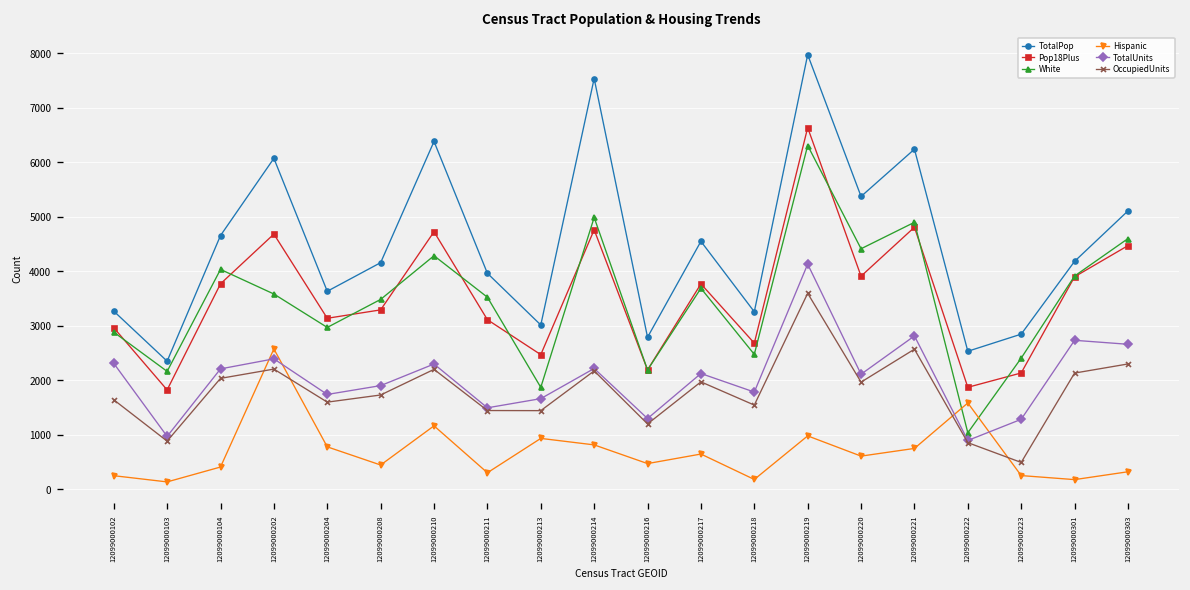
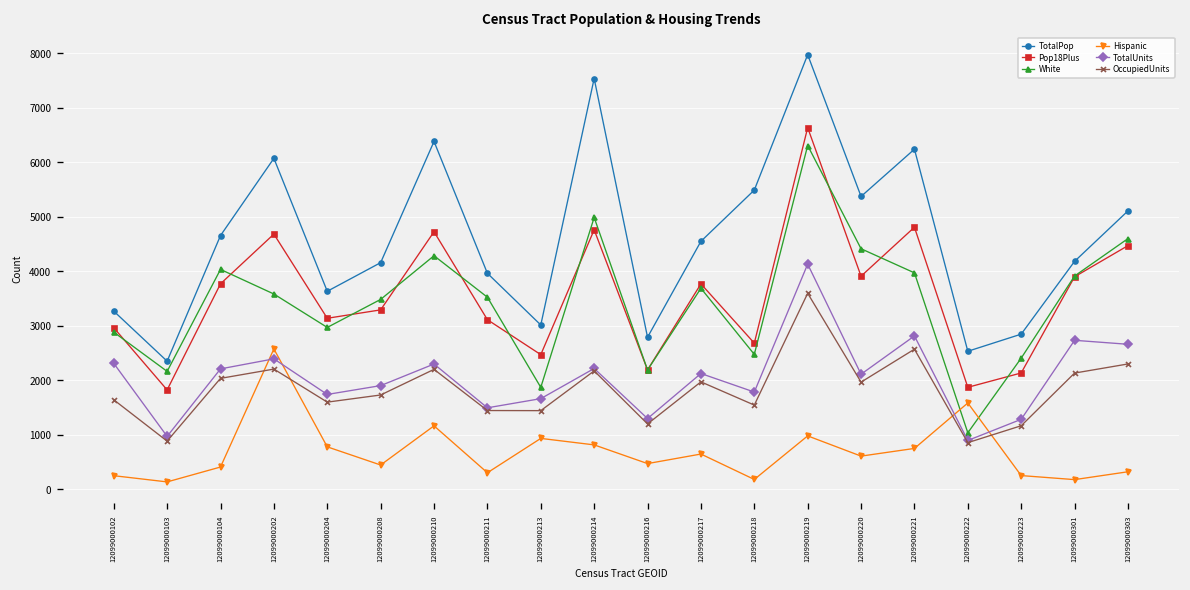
TotalPop, 12099000218: 3300 -> 5500
White, 12099000221: 4900 -> 4000
OccupiedUnits, 12099000223: 500 -> 1200
